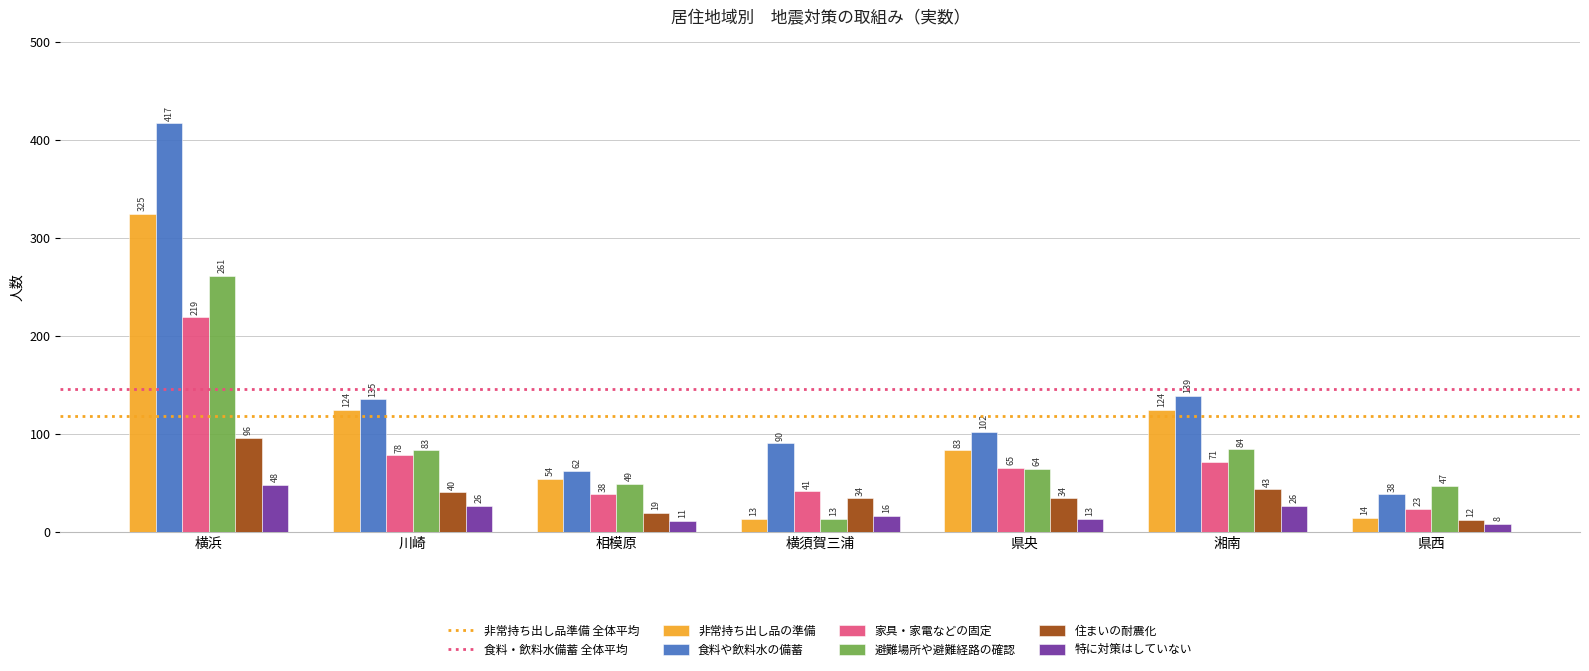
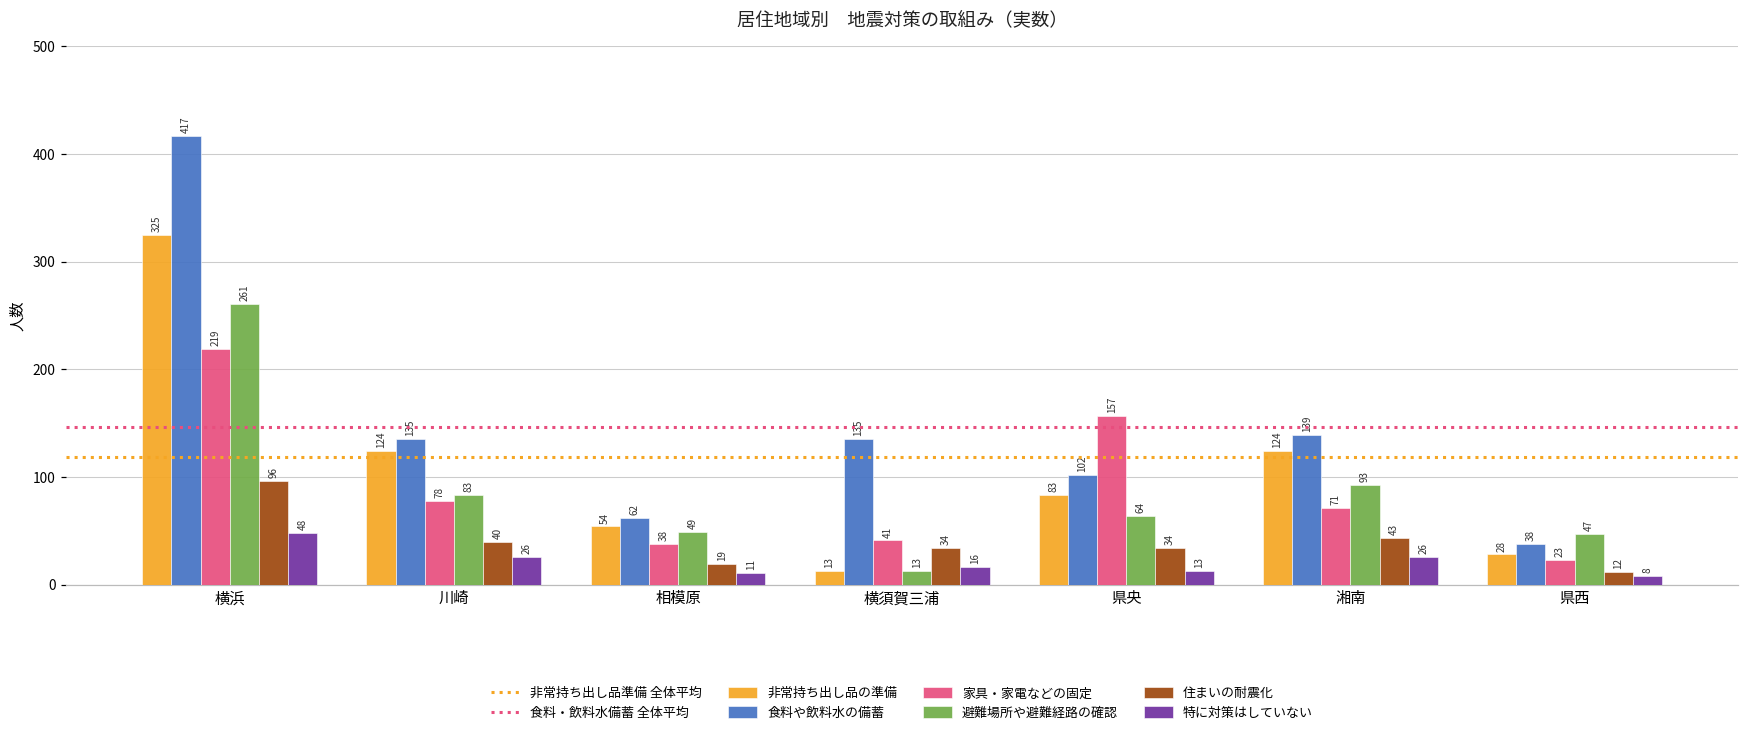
食料や飲料水の備蓄, 横須賀三浦: 90 -> 135
家具・家電などの固定, 県央: 65 -> 157
避難場所や避難経路の確認, 湘南: 84 -> 93
非常持ち出し品の準備, 県西: 14 -> 28
